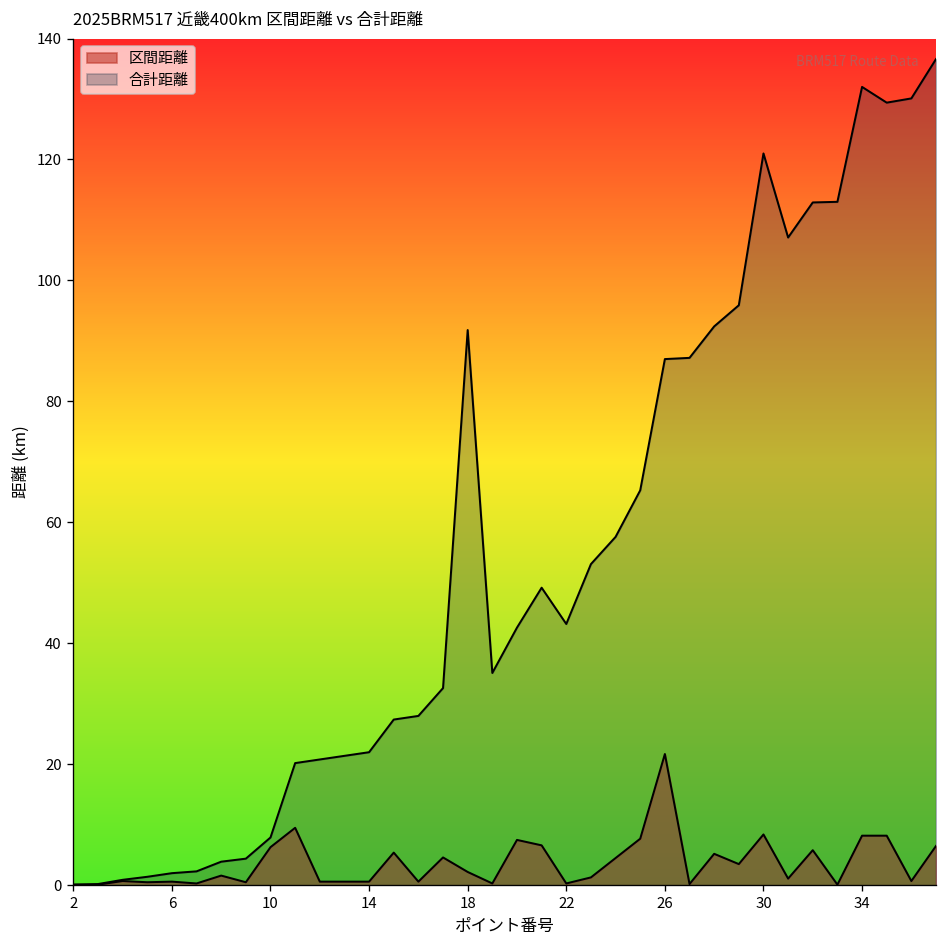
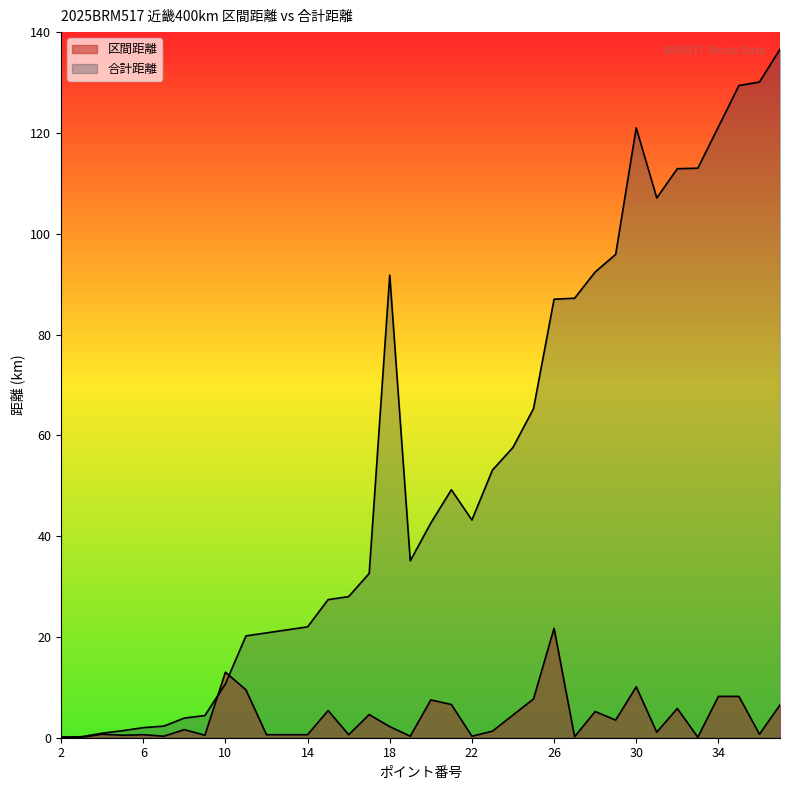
区間距離, 10: 6 -> 13
合計距離, 10: 8 -> 11
区間距離, 30: 8 -> 10
合計距離, 34: 132 -> 121
